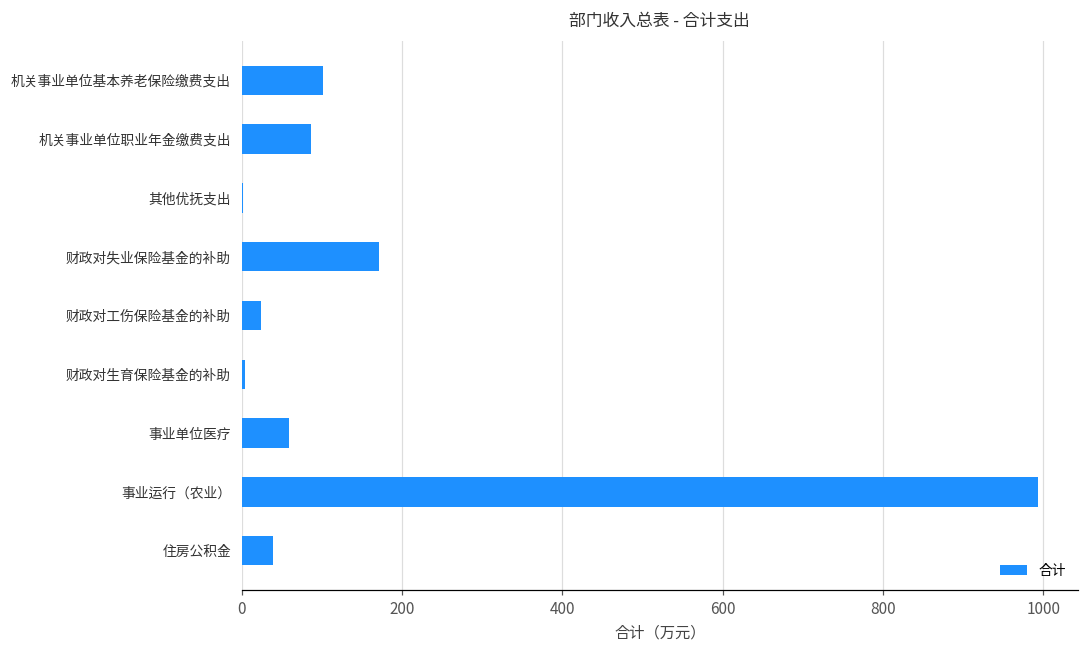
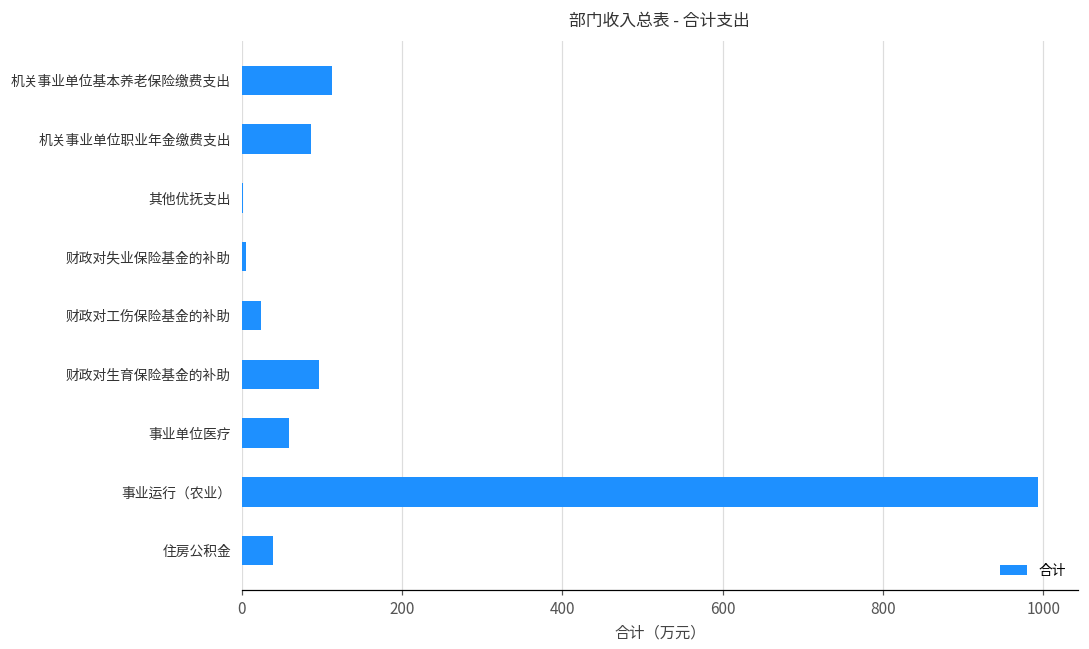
机关事业单位基本养老保险缴费支出: 100 -> 110
财政对失业保险基金的补助: 170 -> 0
财政对生育保险基金的补助: 0 -> 100
